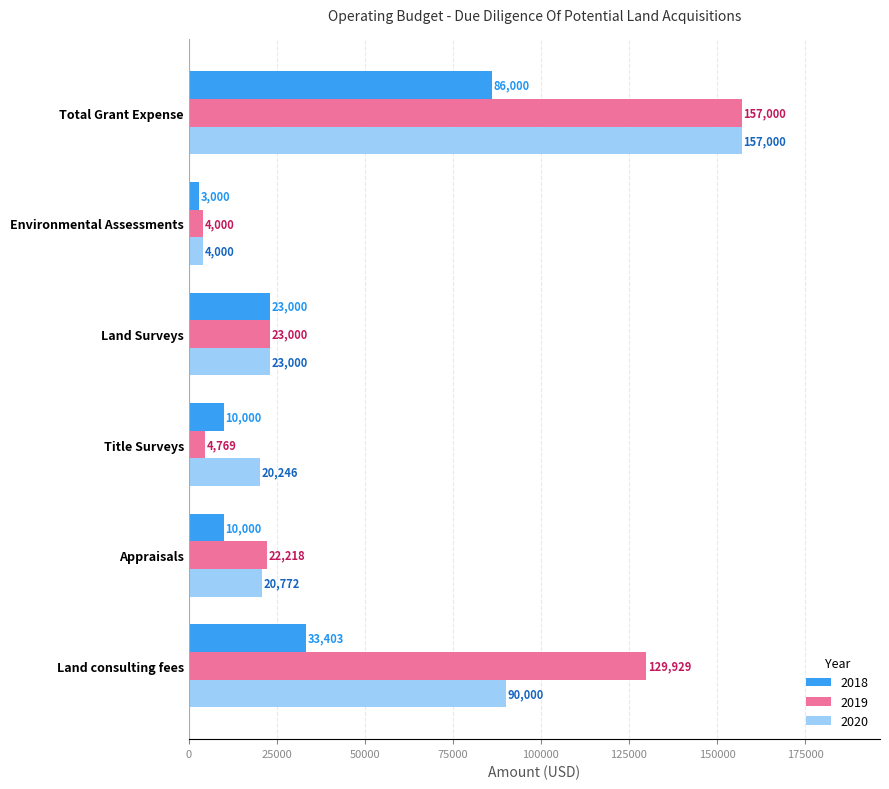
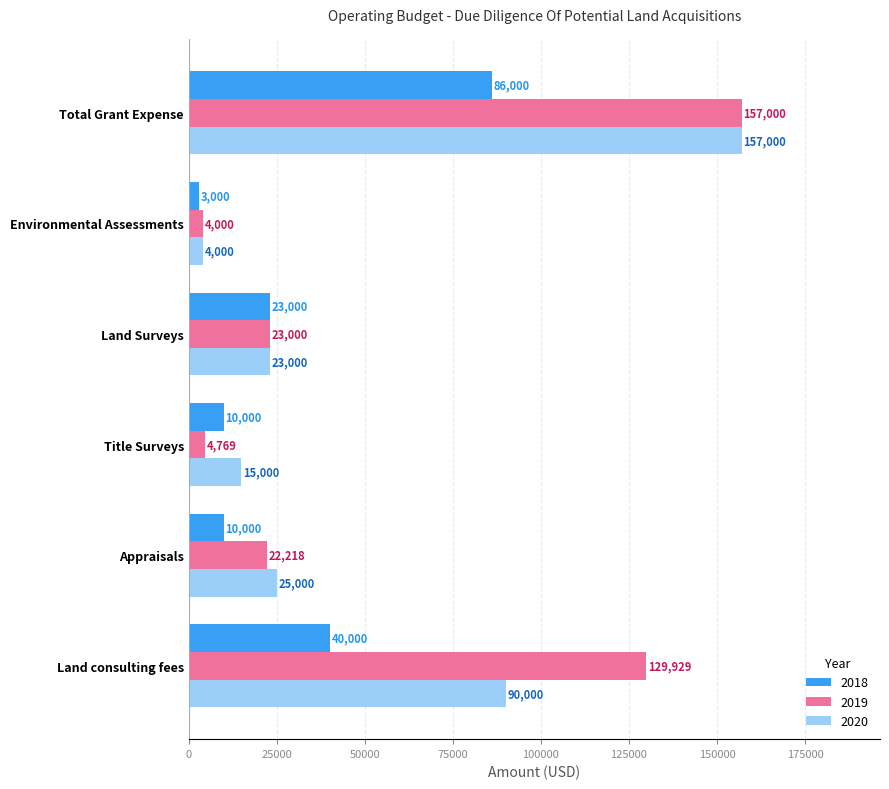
2020, Title Surveys: 20,246 -> 15,000
2020, Appraisals: 20,772 -> 25,000
2018, Land consulting fees: 33,403 -> 40,000
